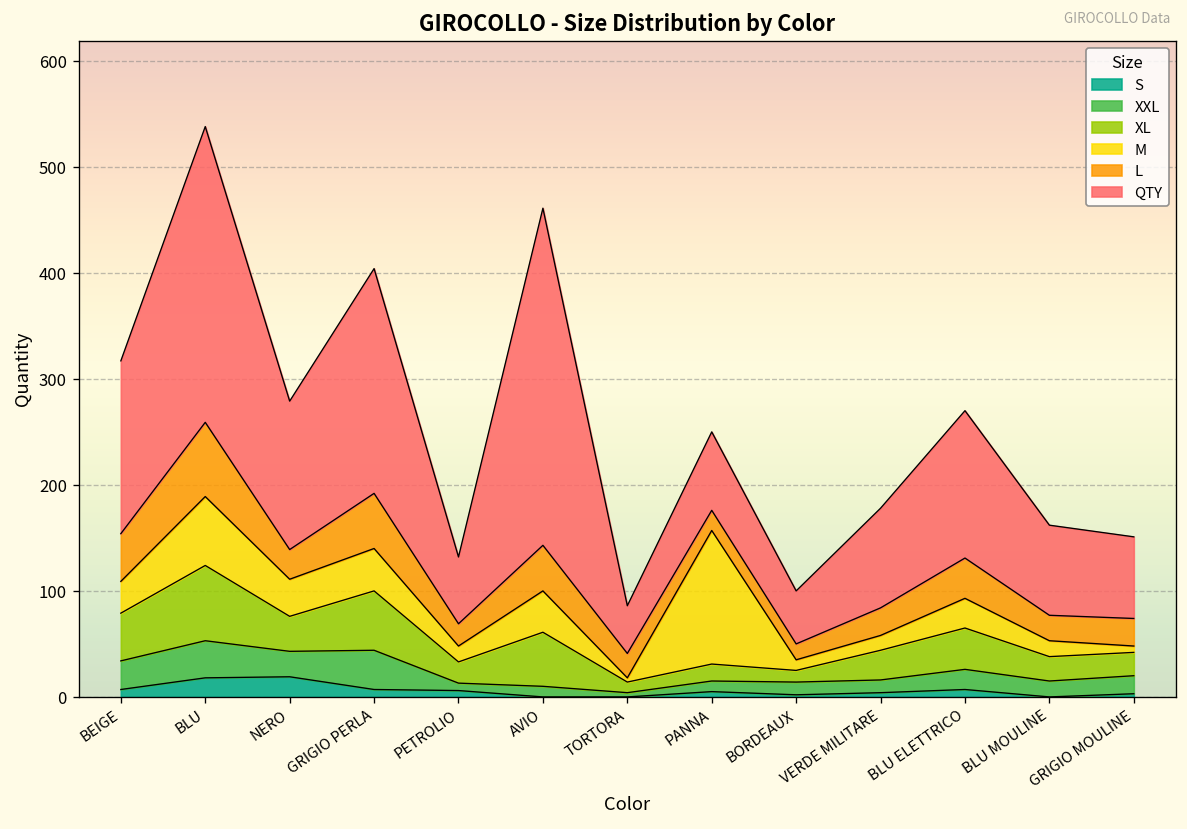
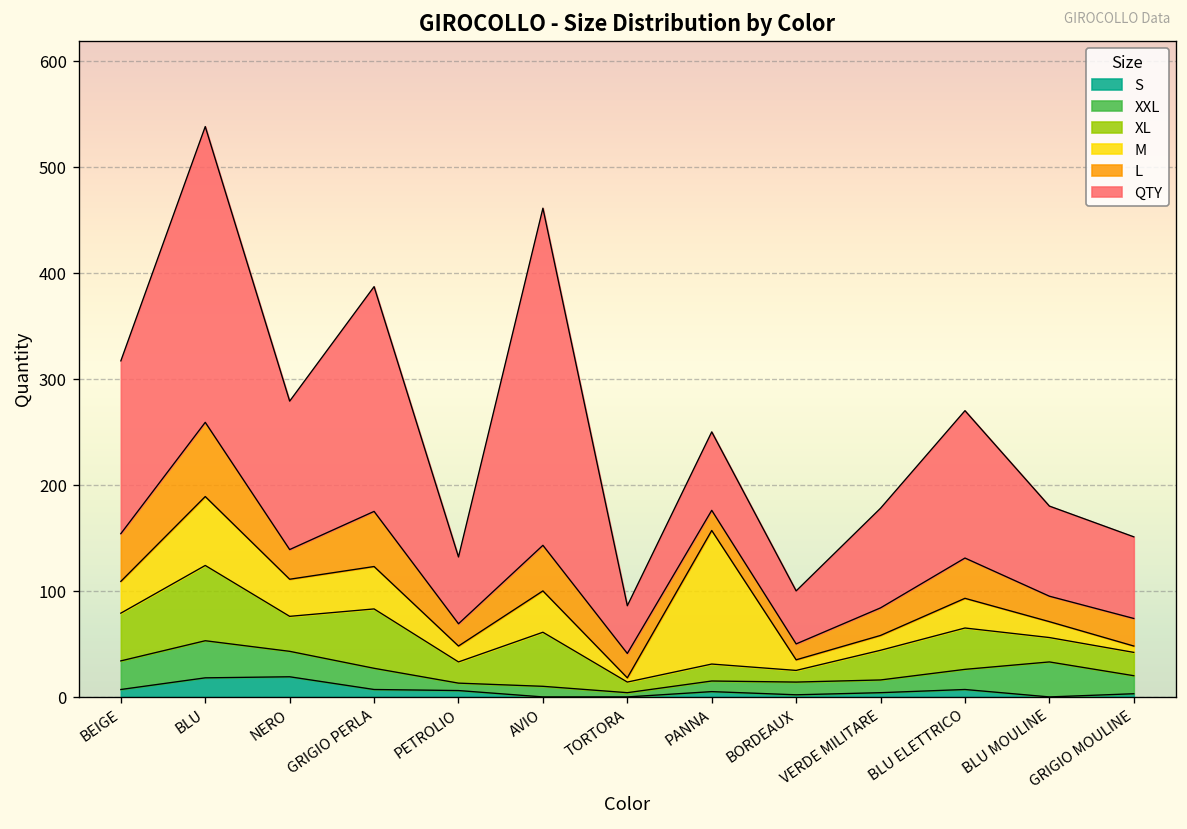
XXL, GRIGIO PERLA: 40 -> 20
XXL, BLU MOULINE: 20 -> 30
